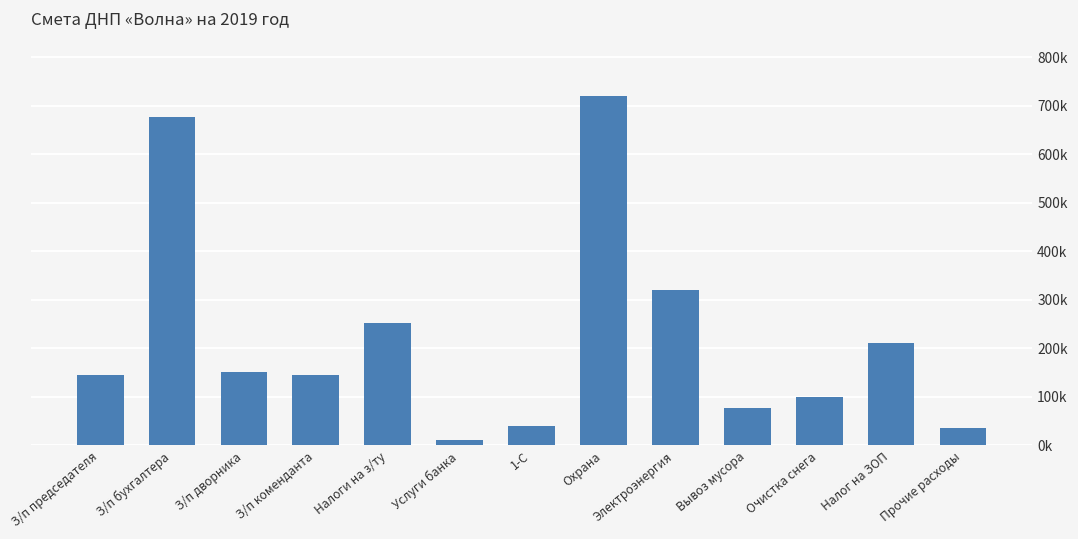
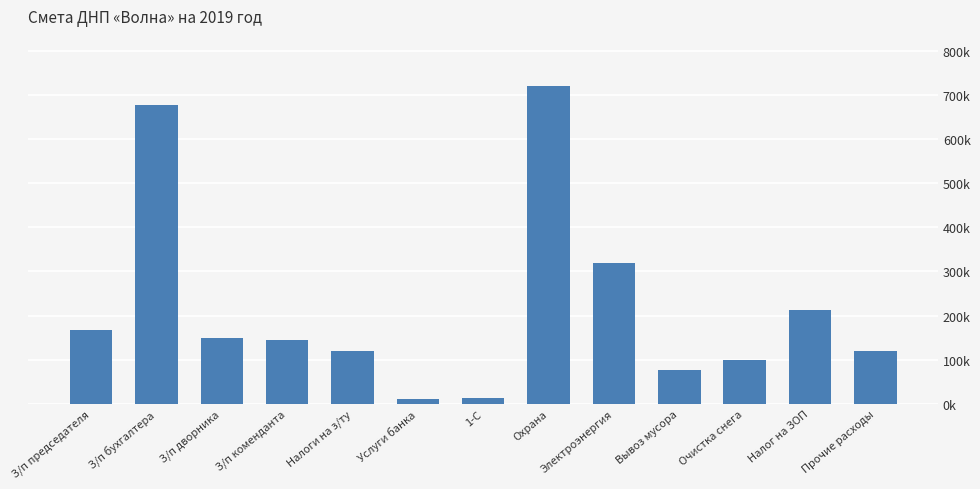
З/п председателя: 140000 -> 170000
Налоги на з/ту: 250000 -> 120000
1-С: 40000 -> 10000
Прочие расходы: 40000 -> 120000
